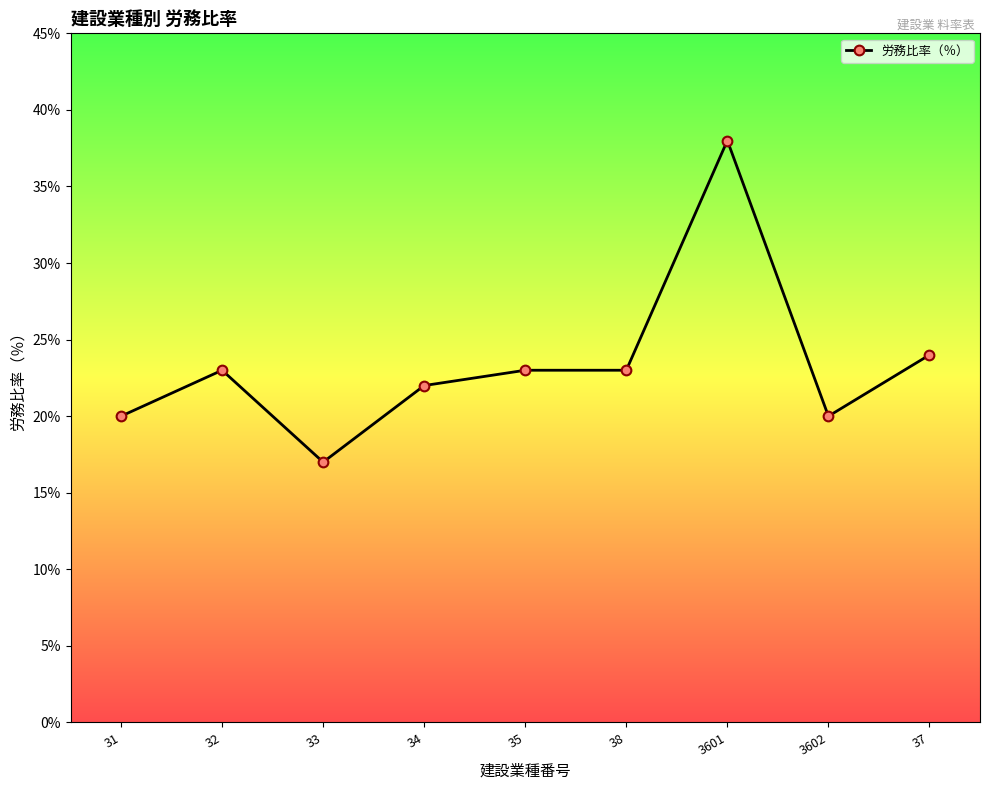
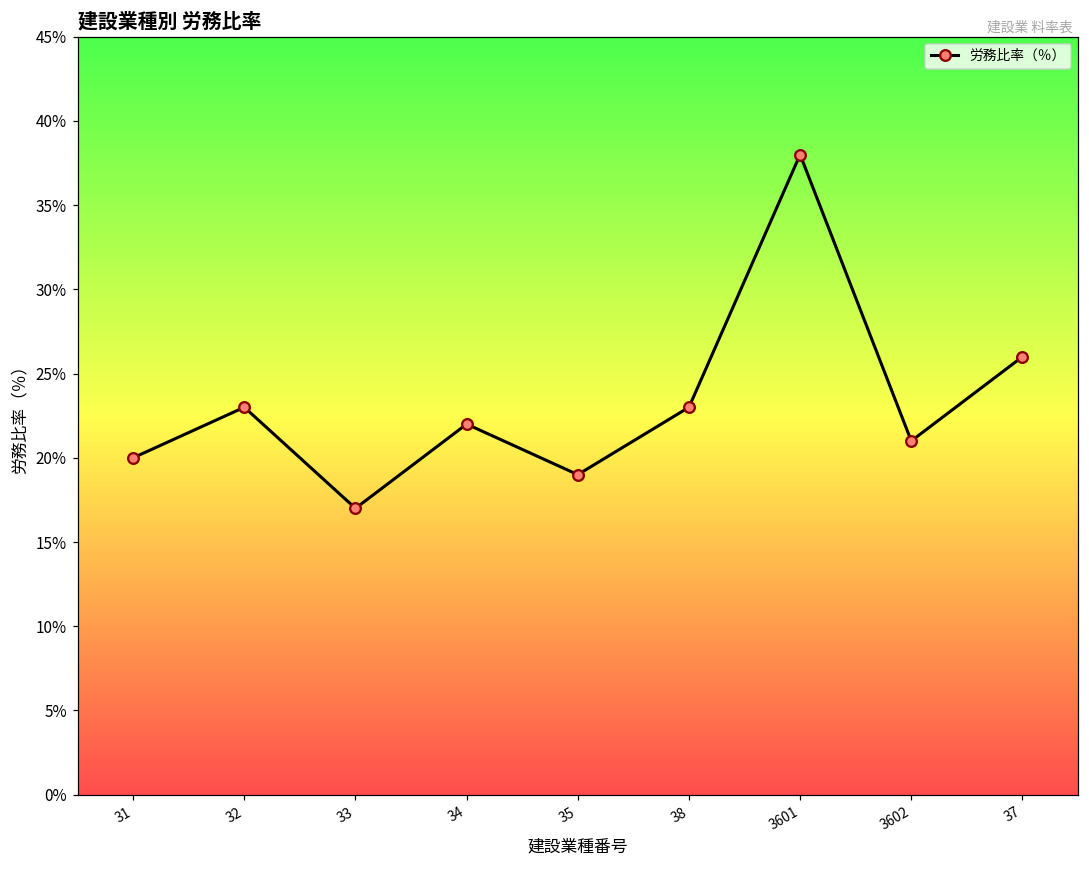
35: 23% -> 19%
3602: 20% -> 21%
37: 24% -> 26%
